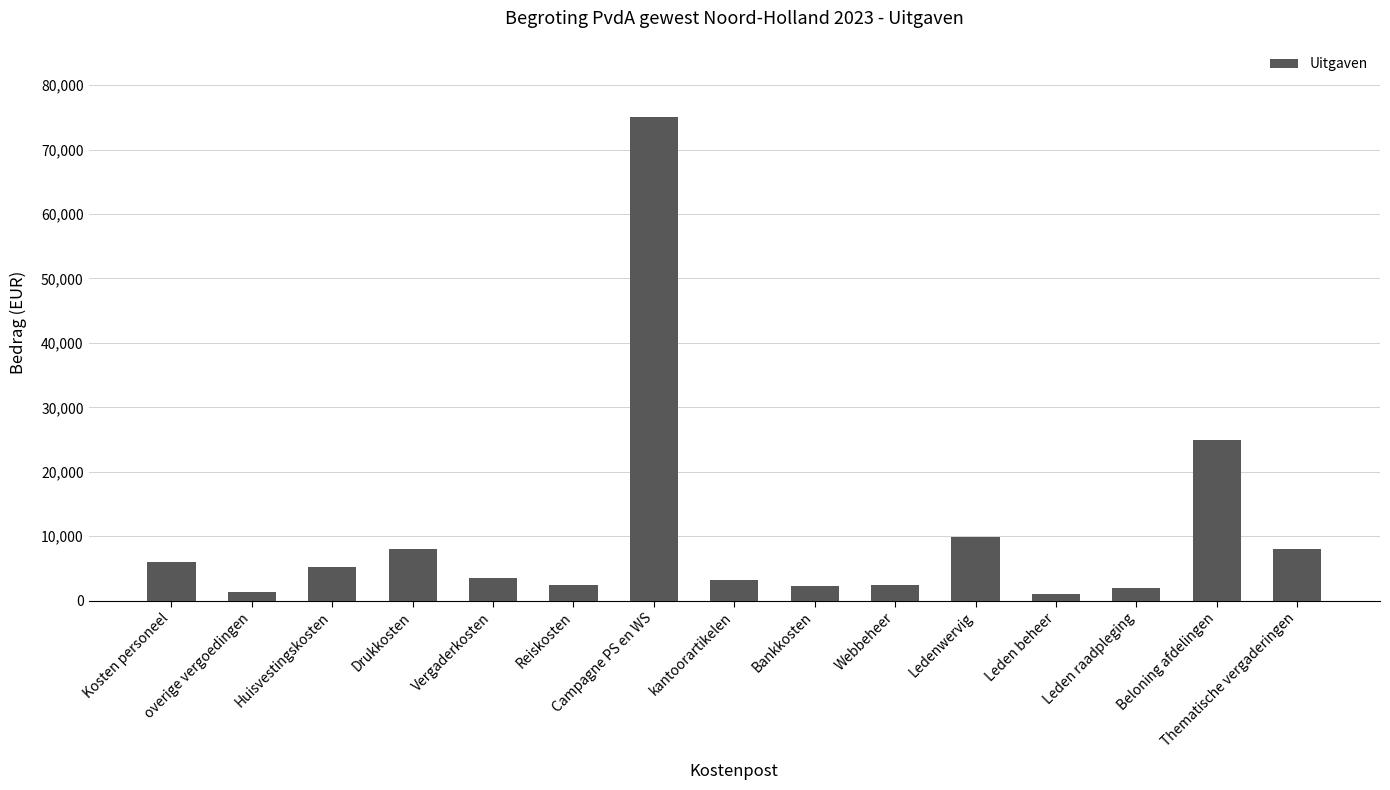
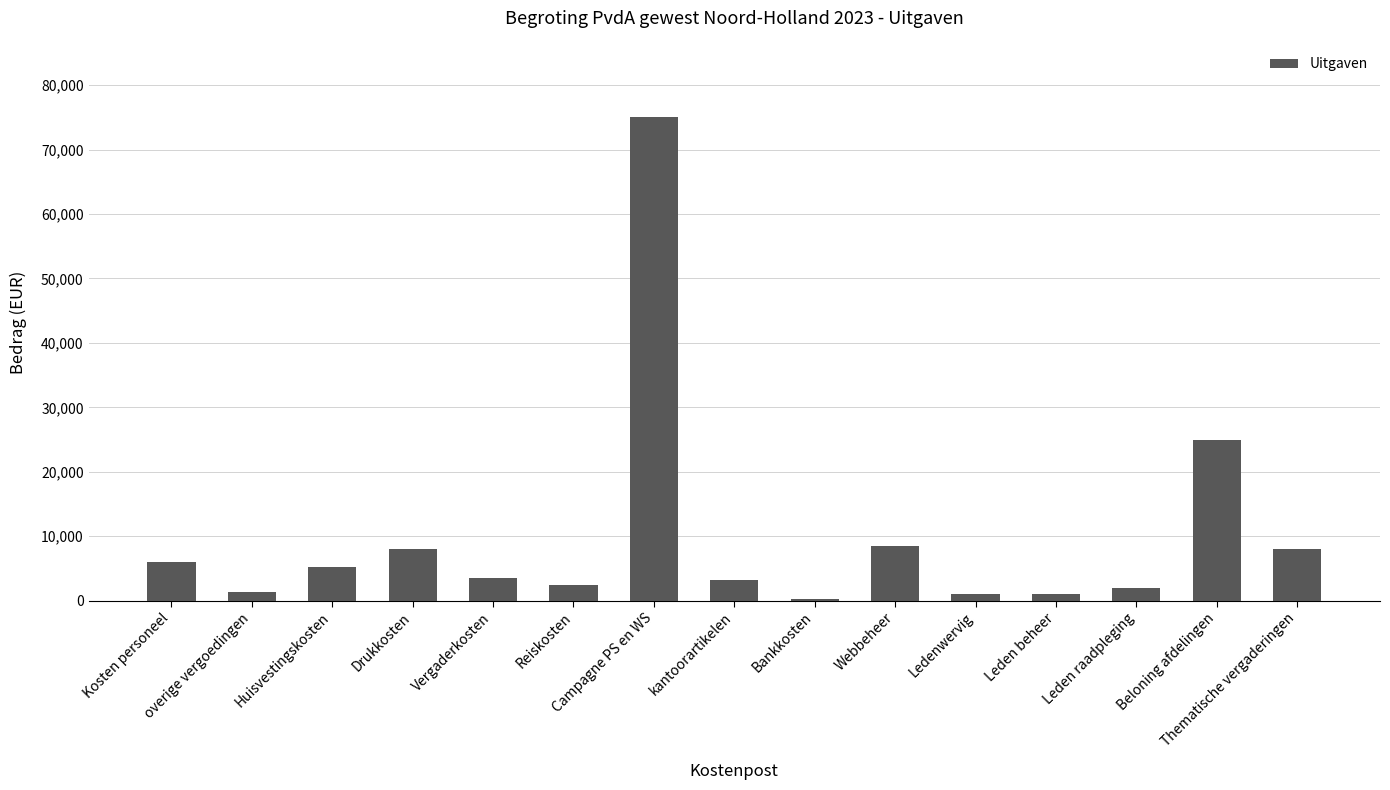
Bankkosten: 2,000 -> 0
Webbeheer: 3,000 -> 8,000
Ledenwervig: 10,000 -> 1,000
